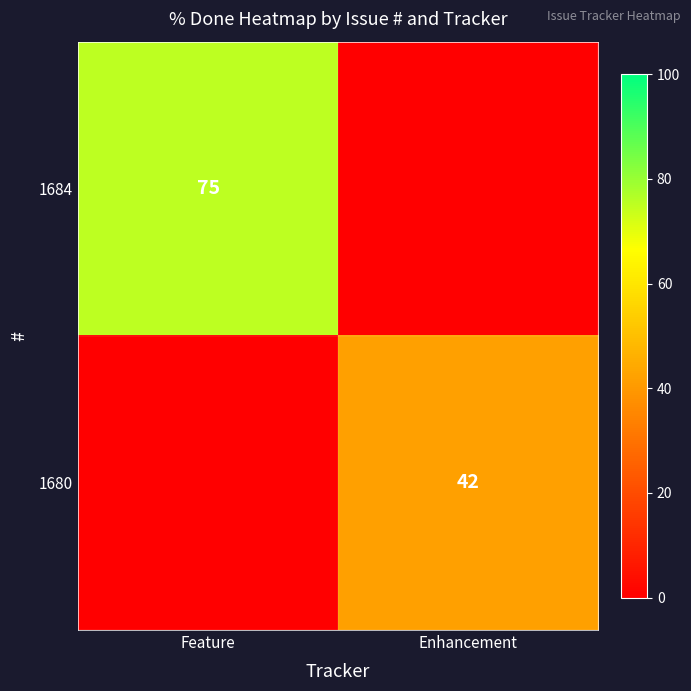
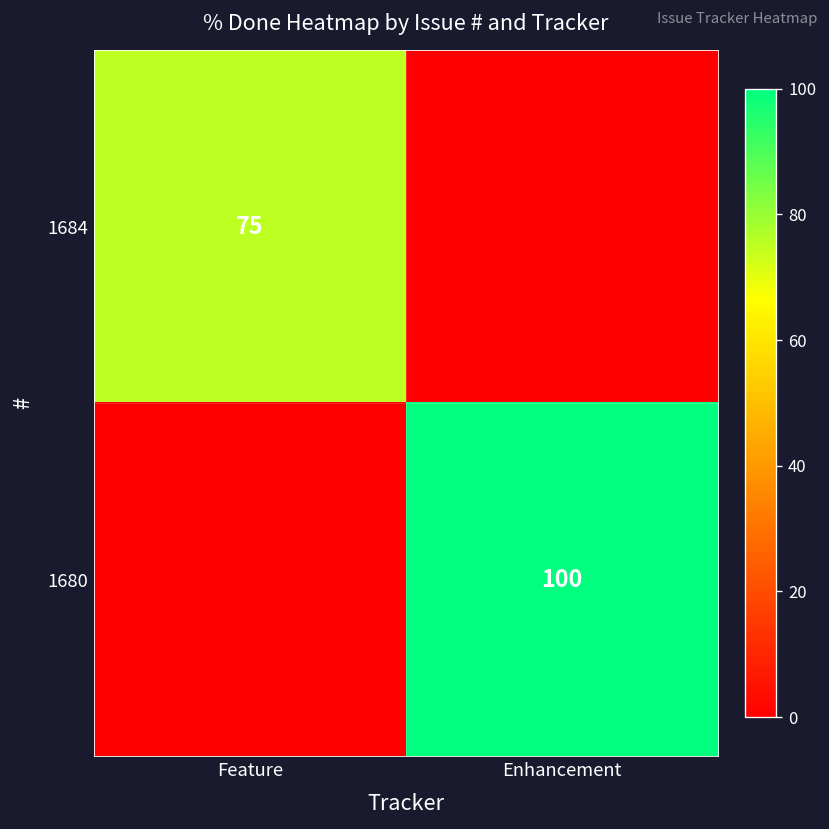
1680, Enhancement: 42 -> 100
